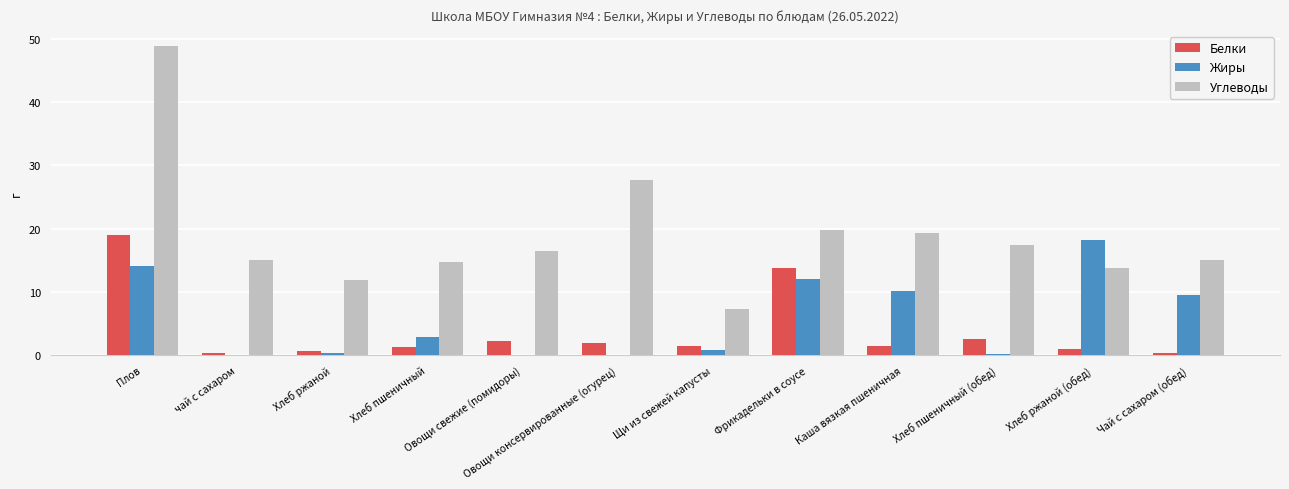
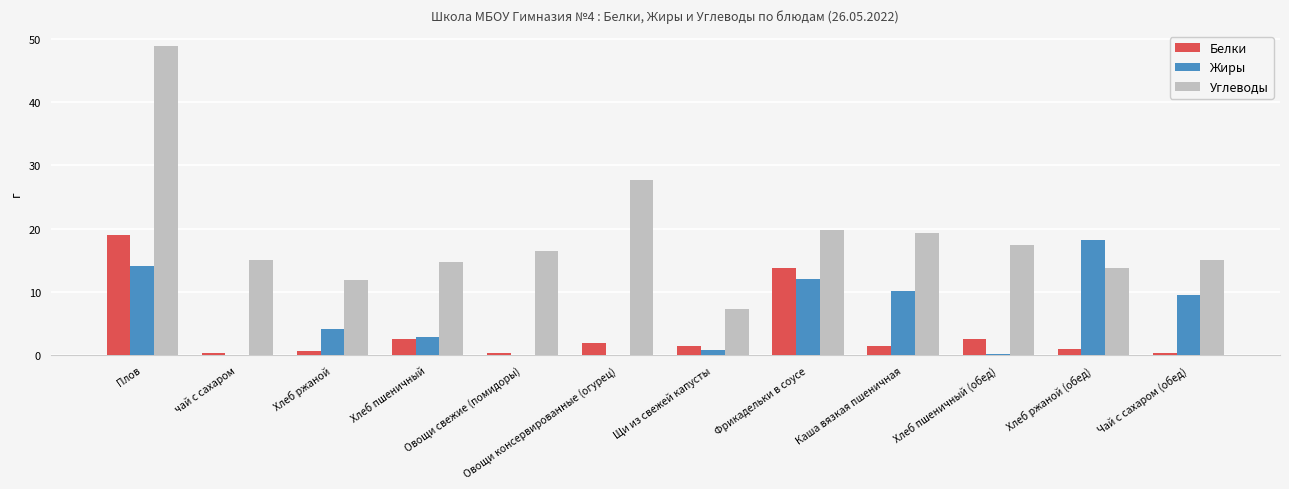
Жиры, Хлеб ржаной: 0 -> 4
Белки, Хлеб пшеничный: 1 -> 3
Белки, Овощи свежие (помидоры): 2 -> 0
